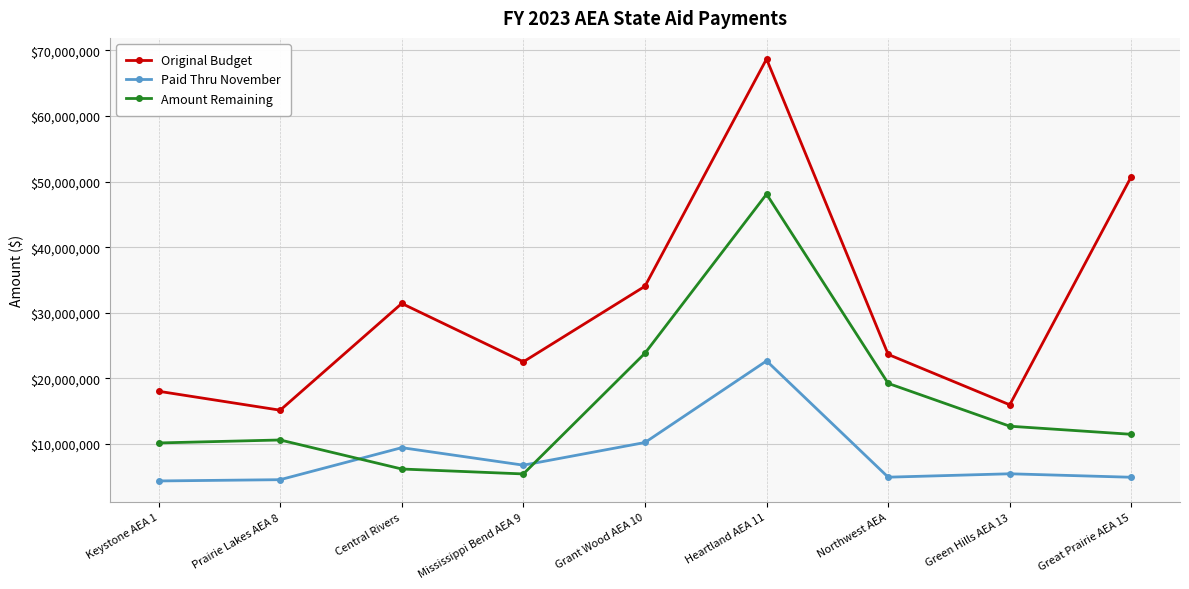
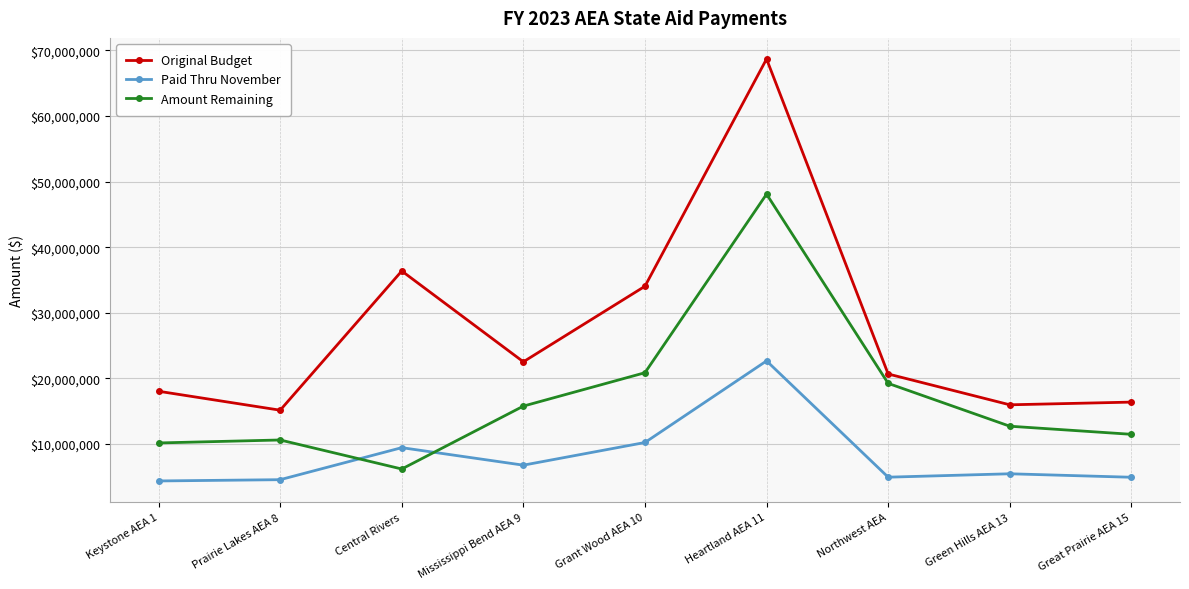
Original Budget, Central Rivers: $31,000,000 -> $36,000,000
Amount Remaining, Mississippi Bend AEA 9: $5,000,000 -> $16,000,000
Amount Remaining, Grant Wood AEA 10: $24,000,000 -> $21,000,000
Original Budget, Northwest AEA: $24,000,000 -> $21,000,000
Original Budget, Great Prairie AEA 15: $51,000,000 -> $16,000,000
